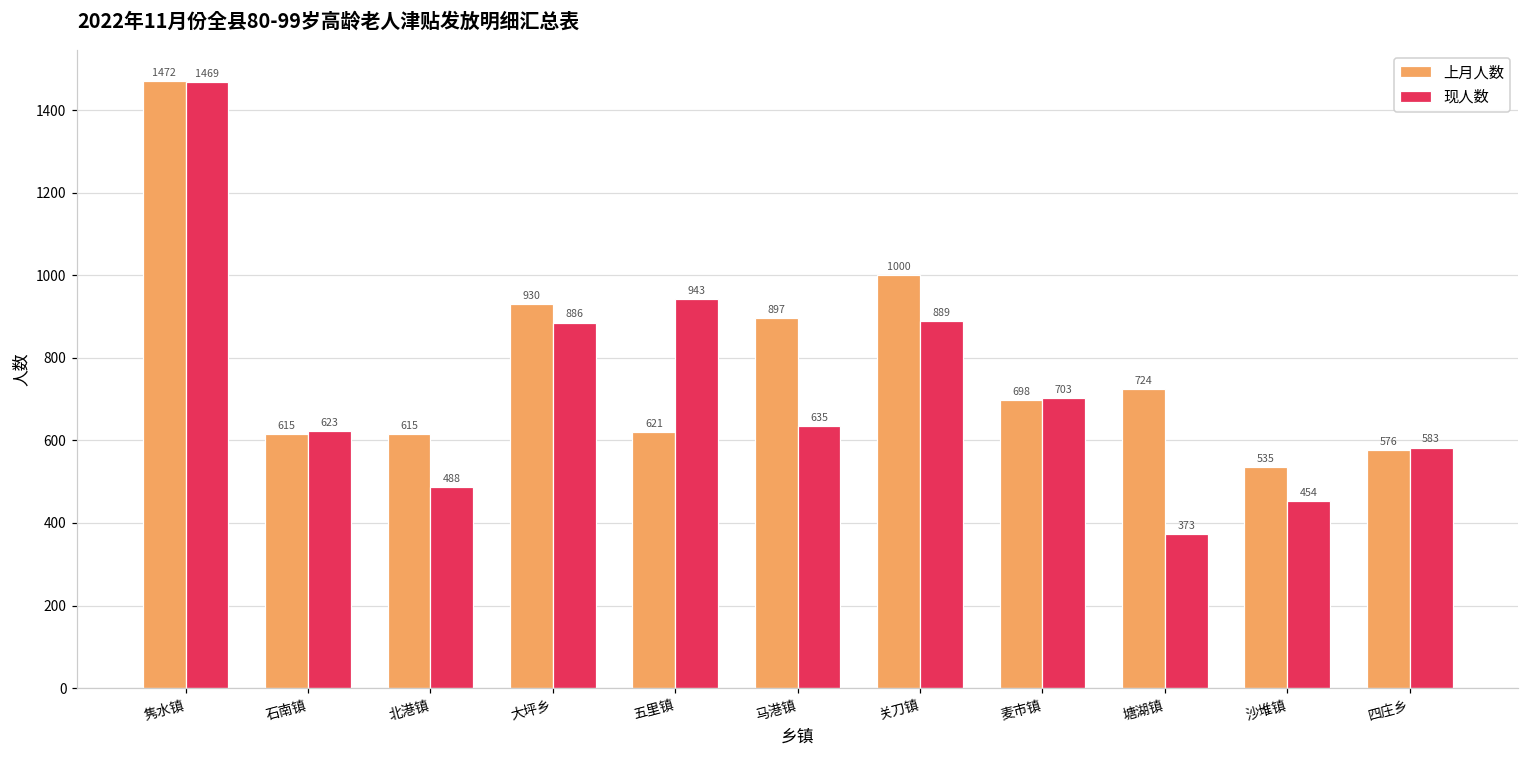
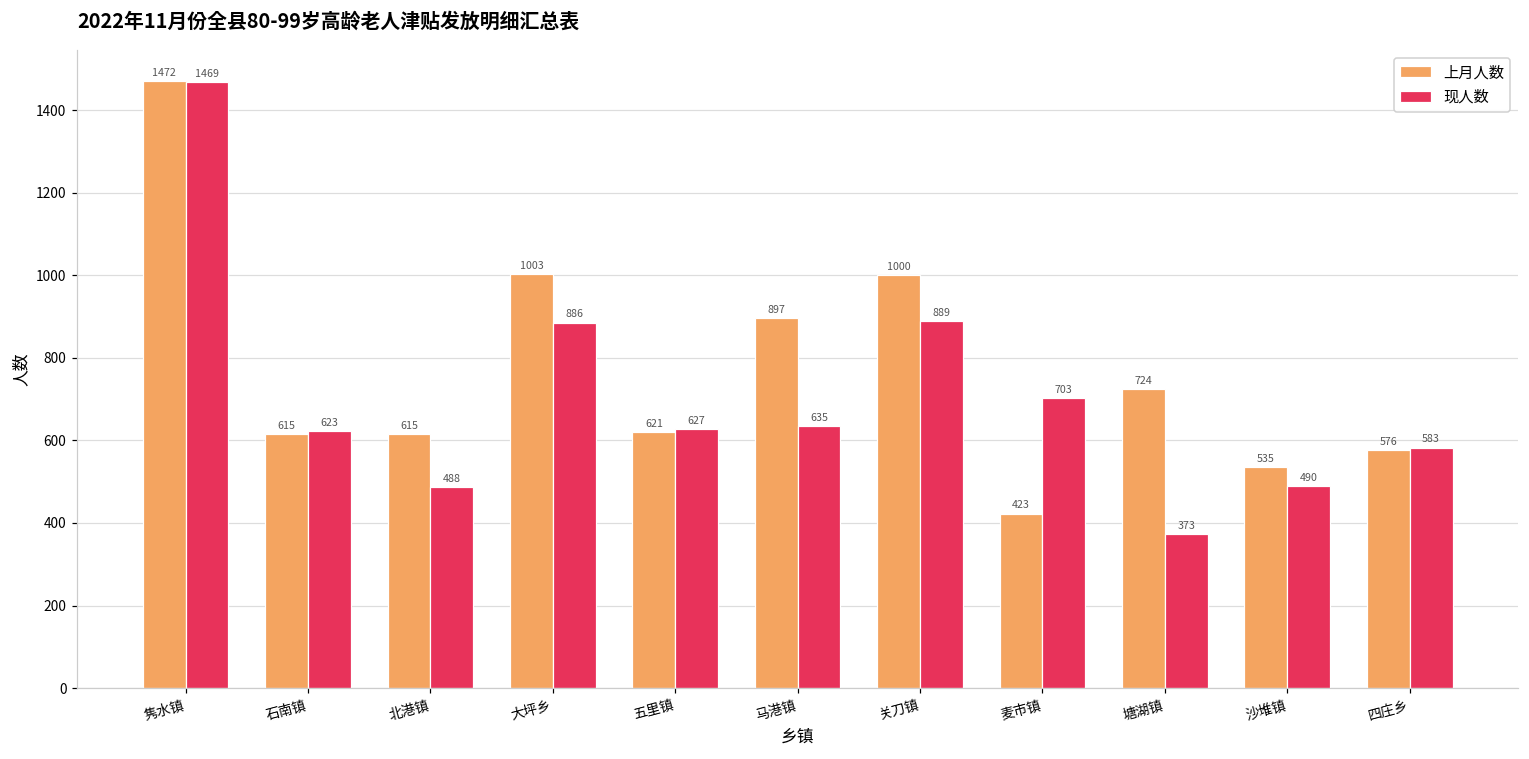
上月人数, 大坪乡: 930 -> 1003
现人数, 五里镇: 943 -> 627
上月人数, 麦市镇: 698 -> 423
现人数, 沙堆镇: 454 -> 490
